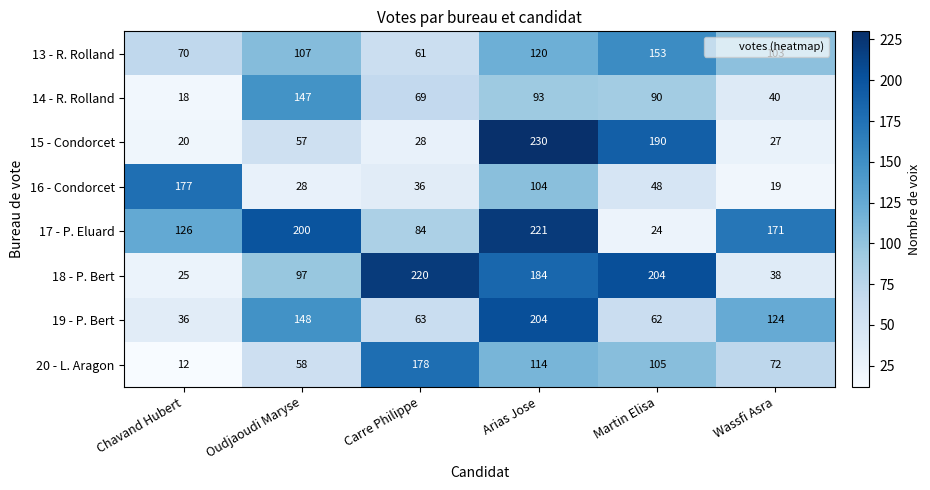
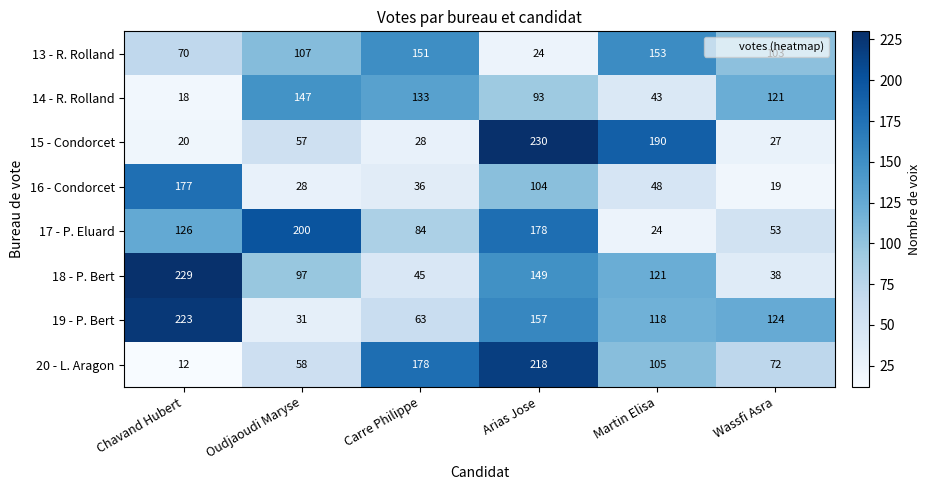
13 - R. Rolland, Carre Philippe: 61 -> 151
13 - R. Rolland, Arias Jose: 120 -> 24
14 - R. Rolland, Carre Philippe: 69 -> 133
14 - R. Rolland, Martin Elisa: 90 -> 43
14 - R. Rolland, Wassfi Asra: 40 -> 121
17 - P. Eluard, Arias Jose: 221 -> 178
17 - P. Eluard, Wassfi Asra: 171 -> 53
18 - P. Bert, Chavand Hubert: 25 -> 229
18 - P. Bert, Carre Philippe: 220 -> 45
18 - P. Bert, Arias Jose: 184 -> 149
18 - P. Bert, Martin Elisa: 204 -> 121
19 - P. Bert, Chavand Hubert: 36 -> 223
19 - P. Bert, Oudjaoudi Maryse: 148 -> 31
19 - P. Bert, Arias Jose: 204 -> 157
19 - P. Bert, Martin Elisa: 62 -> 118
20 - L. Aragon, Arias Jose: 114 -> 218
